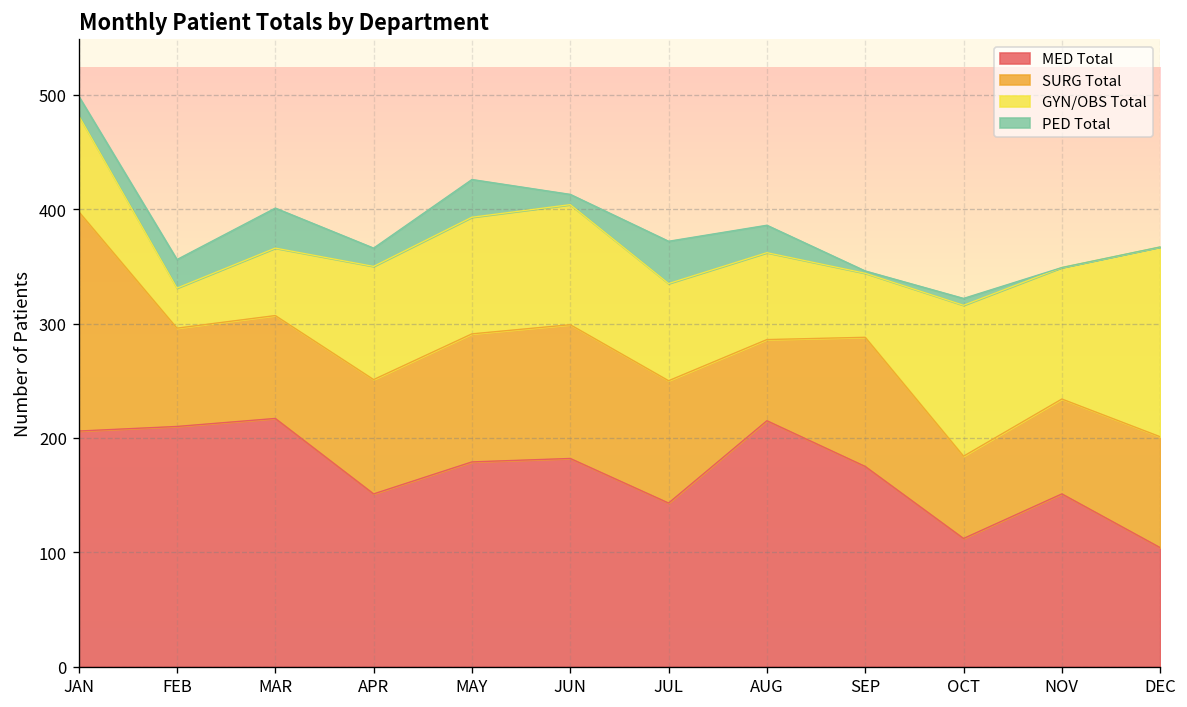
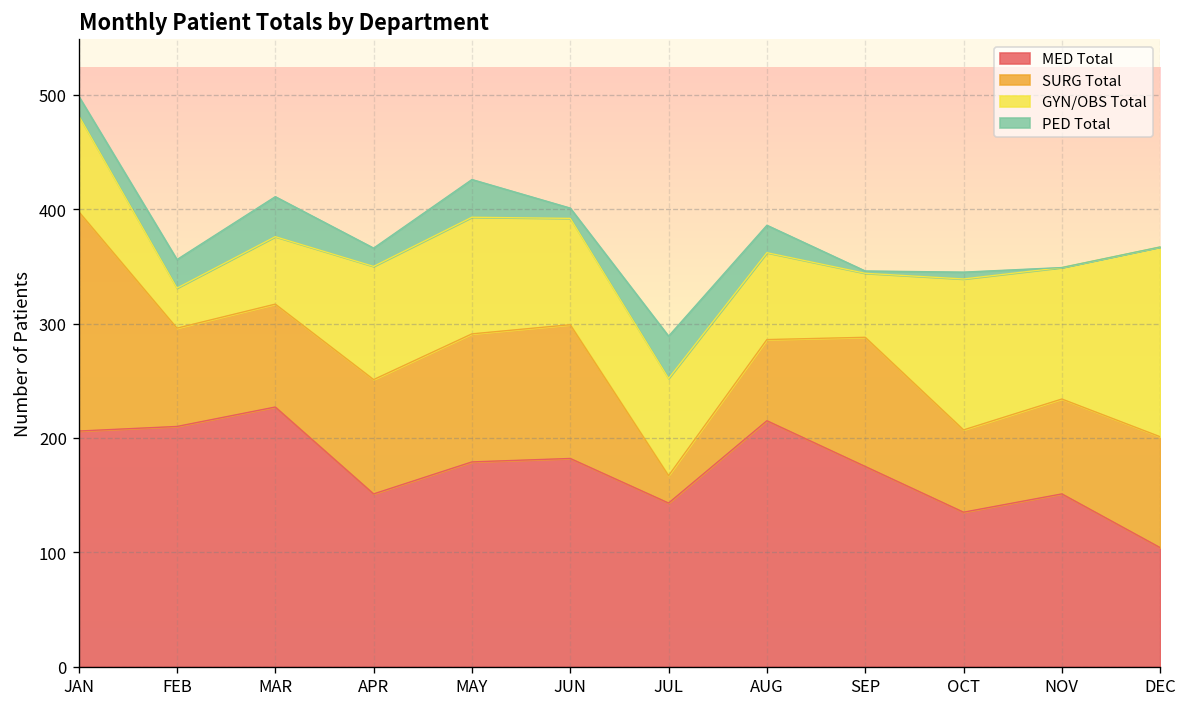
MED Total, MAR: 220 -> 230
GYN/OBS Total, JUN: 110 -> 90
SURG Total, JUL: 110 -> 20
MED Total, OCT: 110 -> 140
